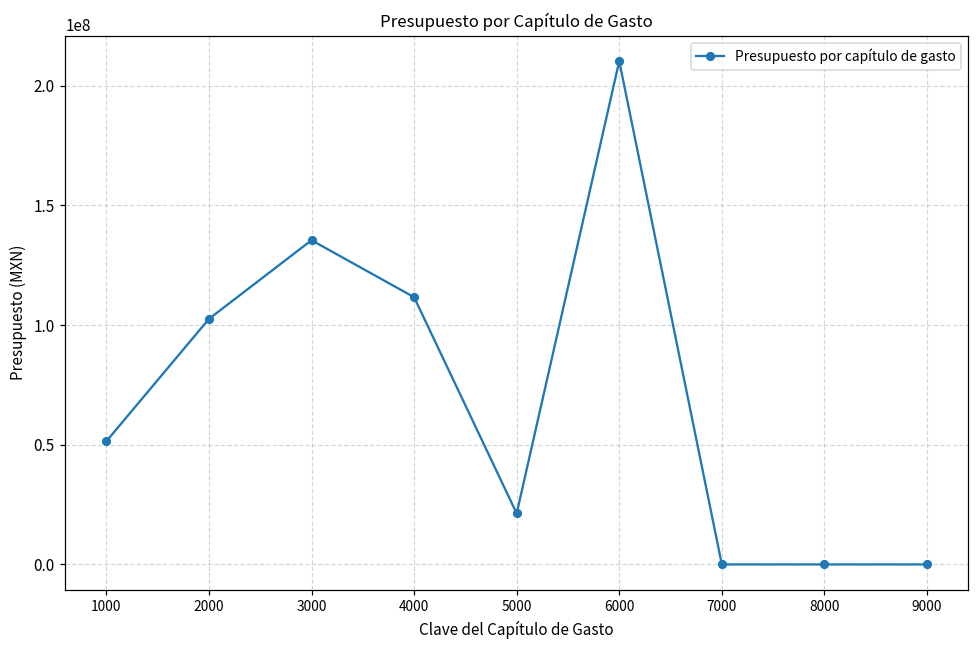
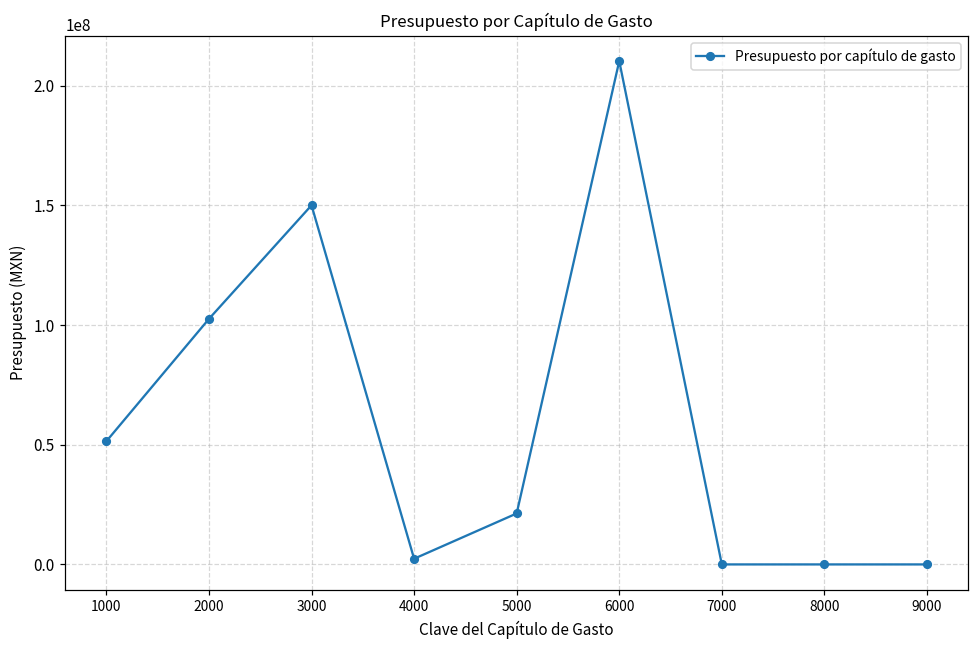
3000: 135000000 -> 150000000
4000: 112000000 -> 2000000
